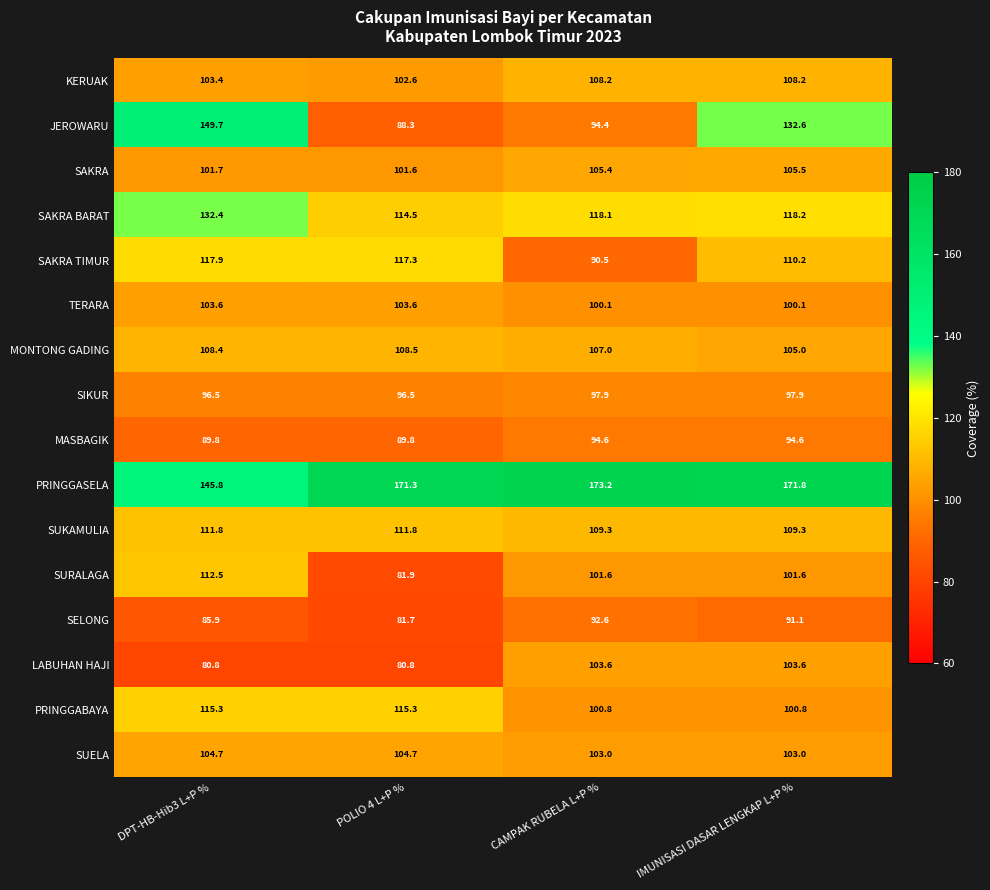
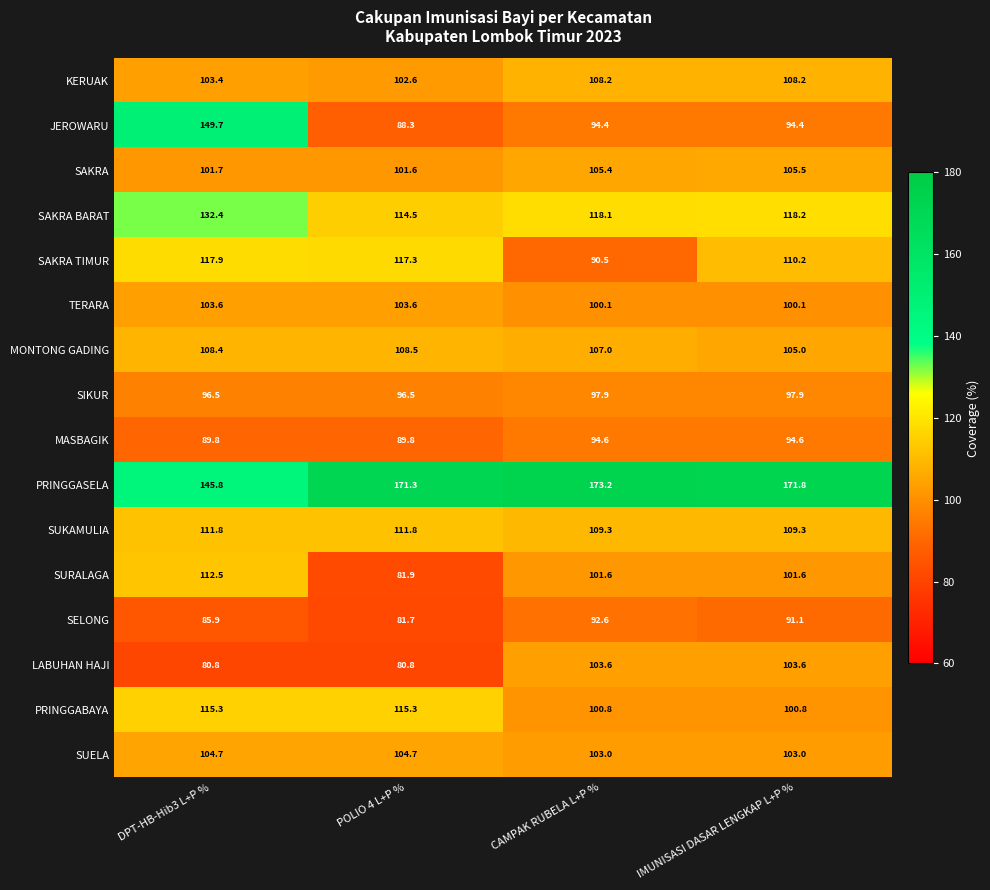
JEROWARU, IMUNISASI DASAR LENGKAP L+P %: 132.6 -> 94.4
